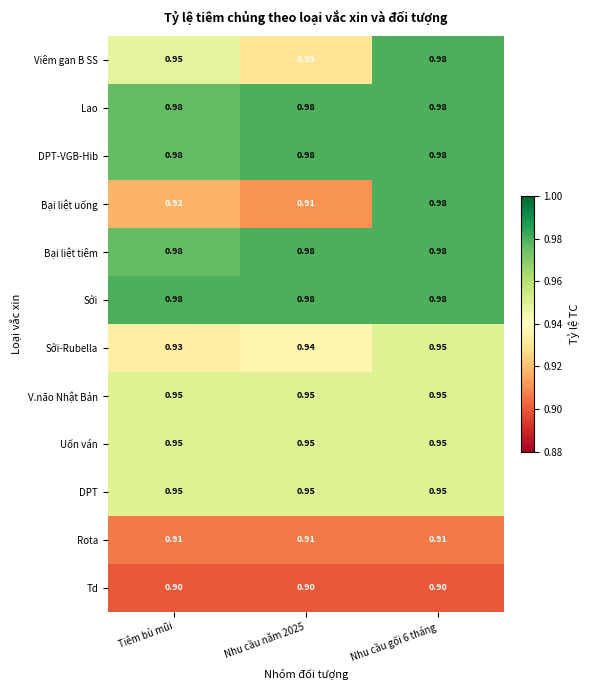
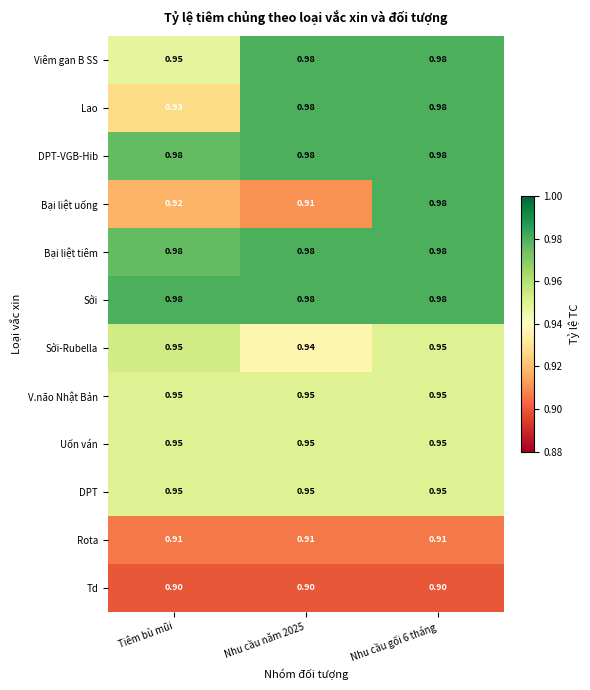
Viêm gan B SS, Nhu cầu năm 2025: 0.93 -> 0.98
Lao, Tiêm bù mũi: 0.98 -> 0.93
Sởi-Rubella, Tiêm bù mũi: 0.93 -> 0.95
